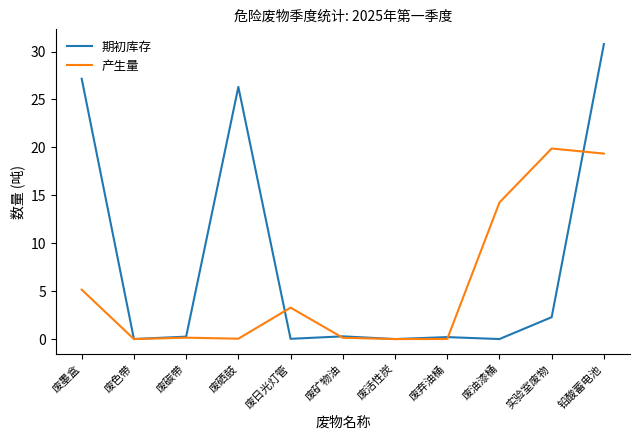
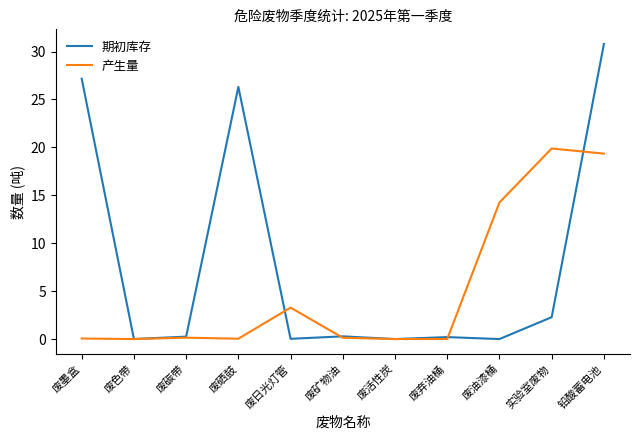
产生量, 废墨盒: 5 -> 0
